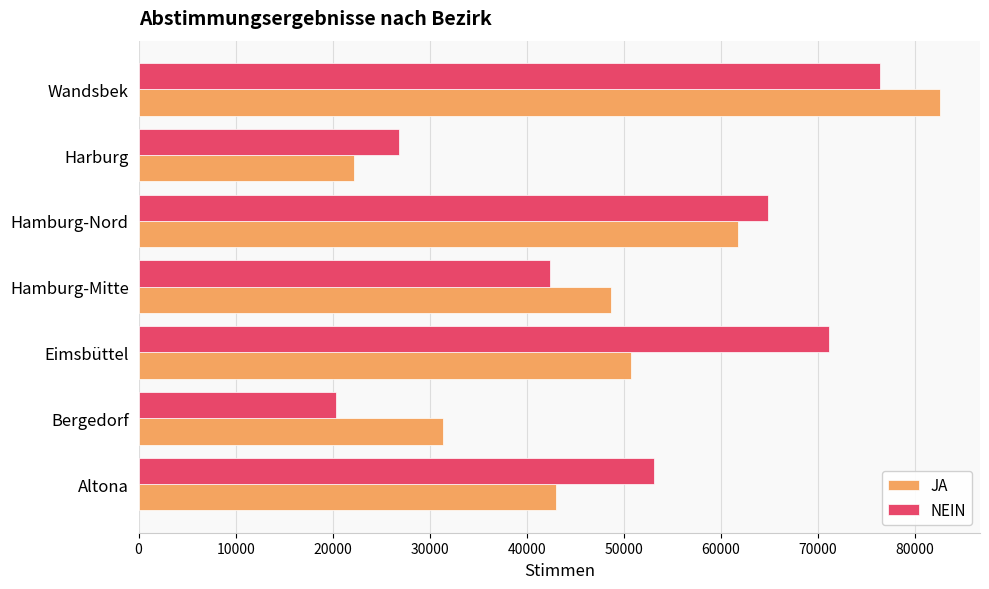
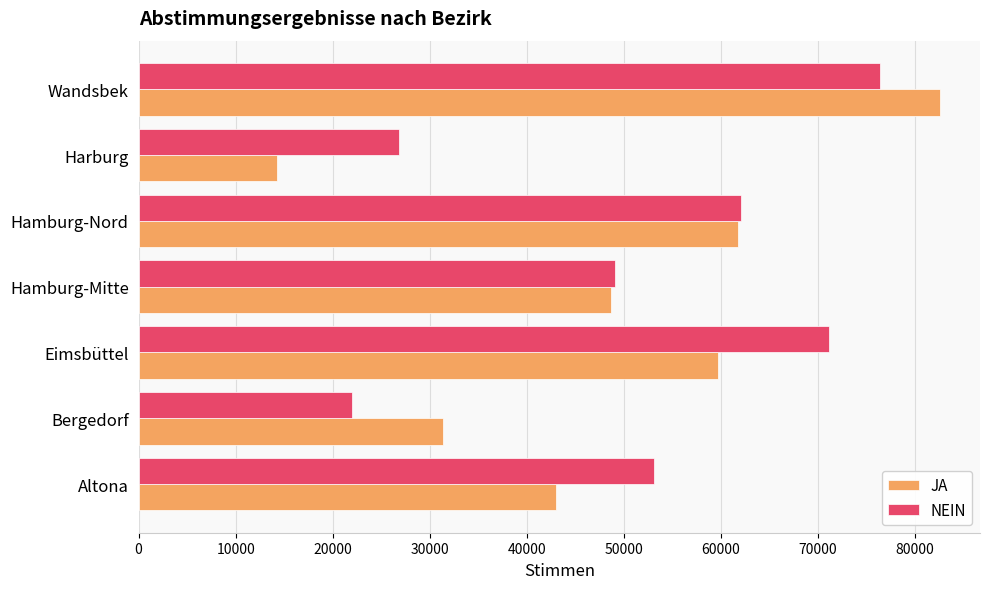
JA, Harburg: 22000 -> 14000
NEIN, Hamburg-Nord: 65000 -> 62000
NEIN, Hamburg-Mitte: 42000 -> 49000
JA, Eimsbüttel: 51000 -> 60000
NEIN, Bergedorf: 20000 -> 22000
